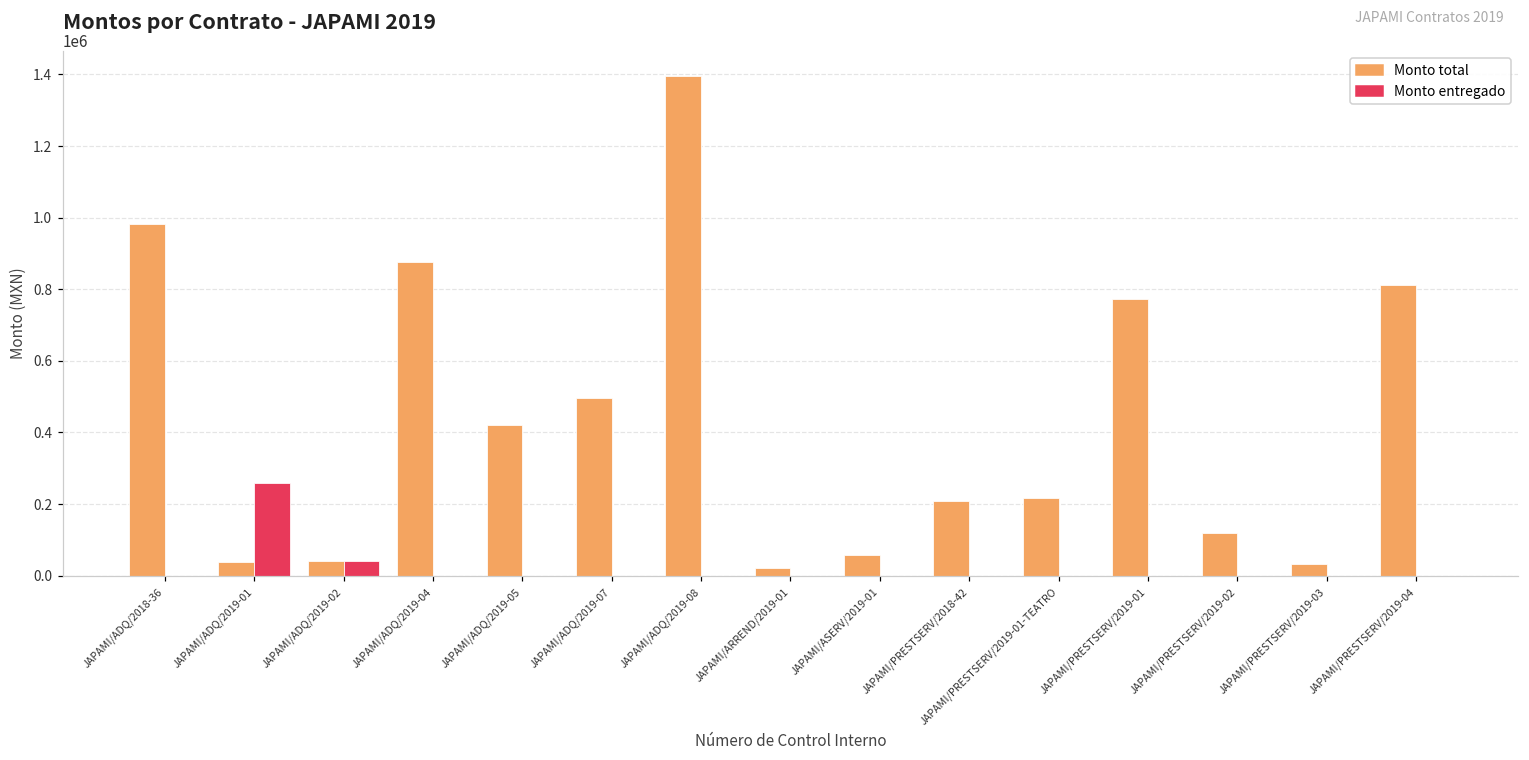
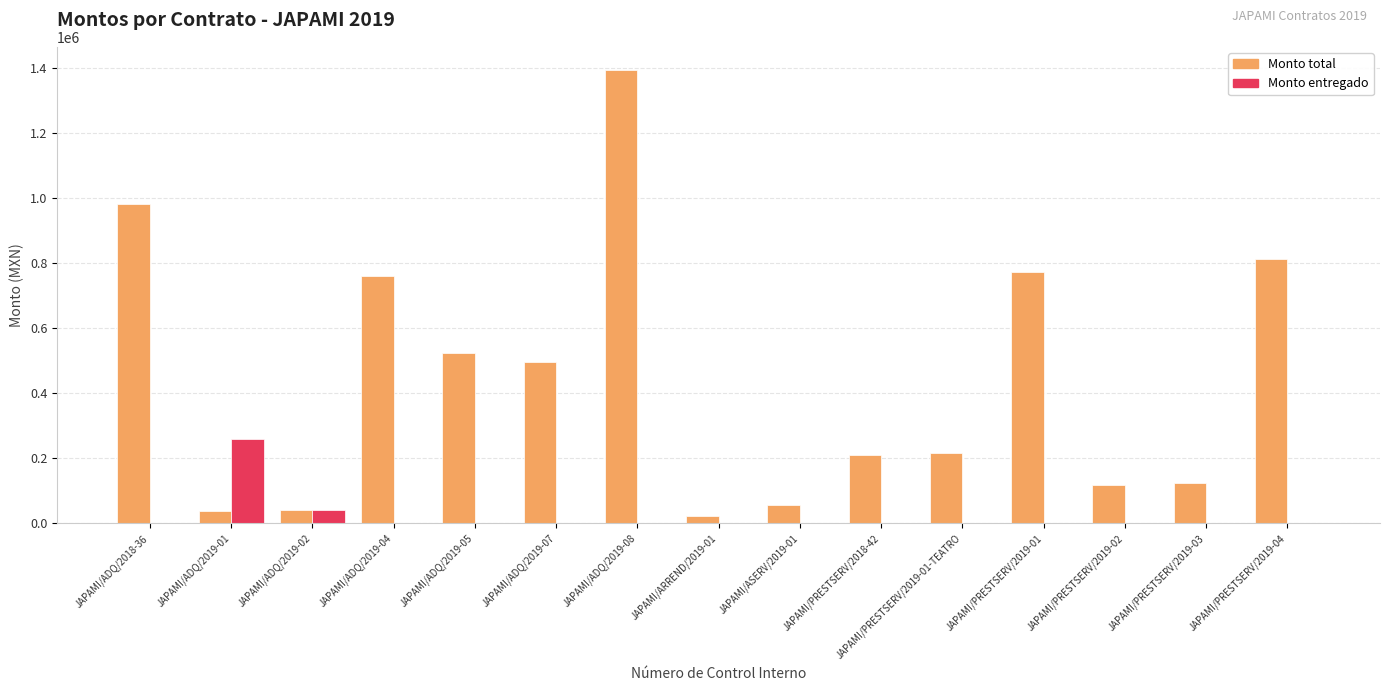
Monto total, JAPAMI/ADQ/2019-04: 880000 -> 760000
Monto total, JAPAMI/ADQ/2019-05: 420000 -> 520000
Monto total, JAPAMI/PRESTSERV/2019-03: 30000 -> 130000
